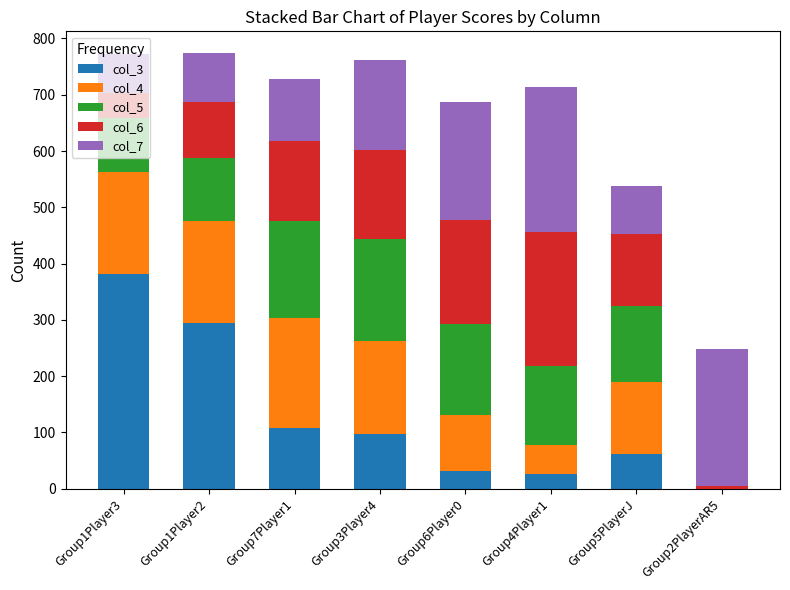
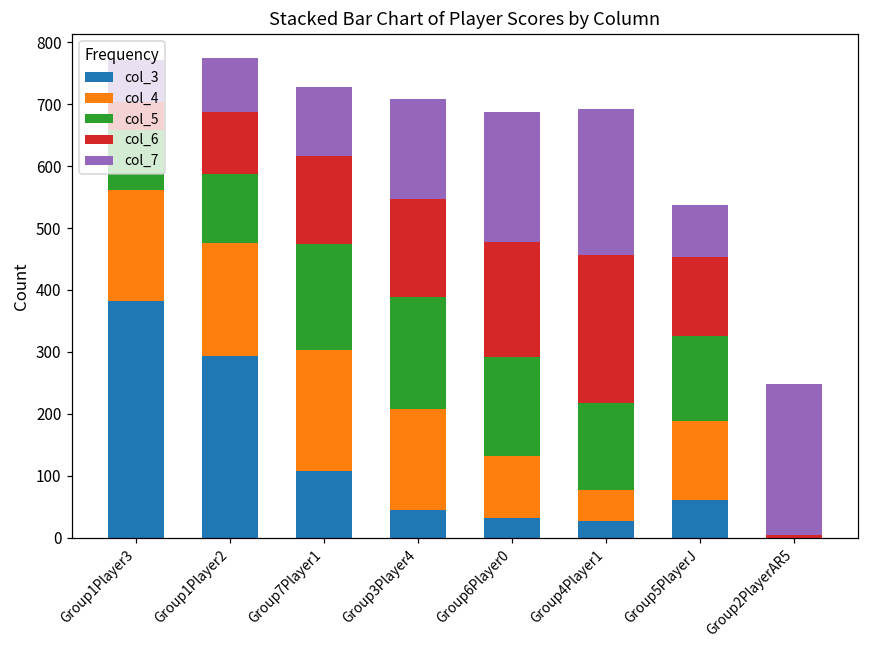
col_3, Group3Player4: 100 -> 40
col_7, Group4Player1: 260 -> 240
